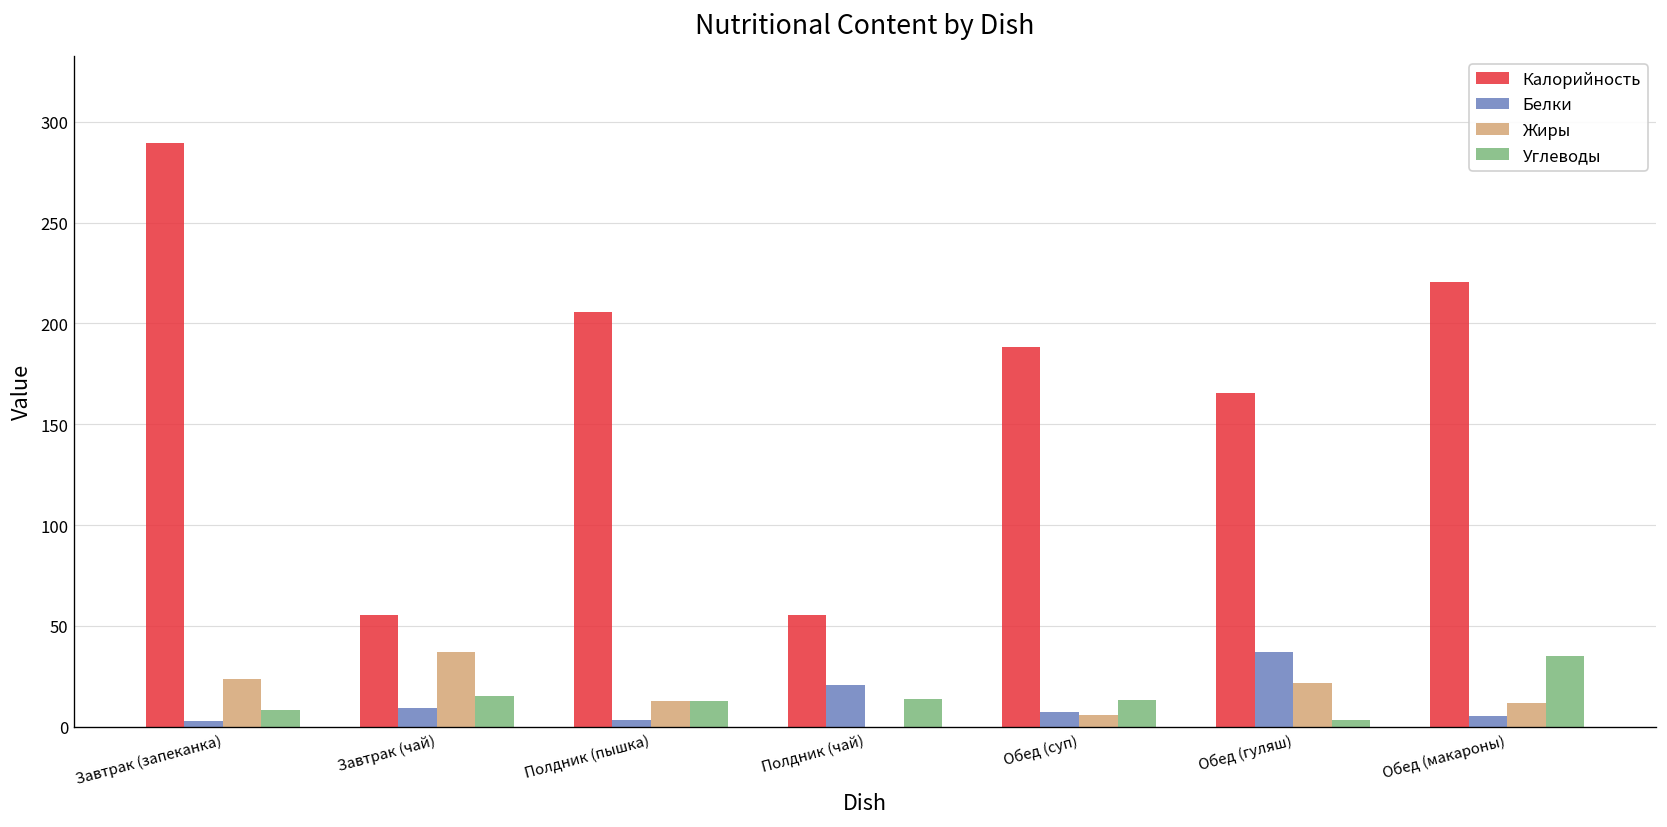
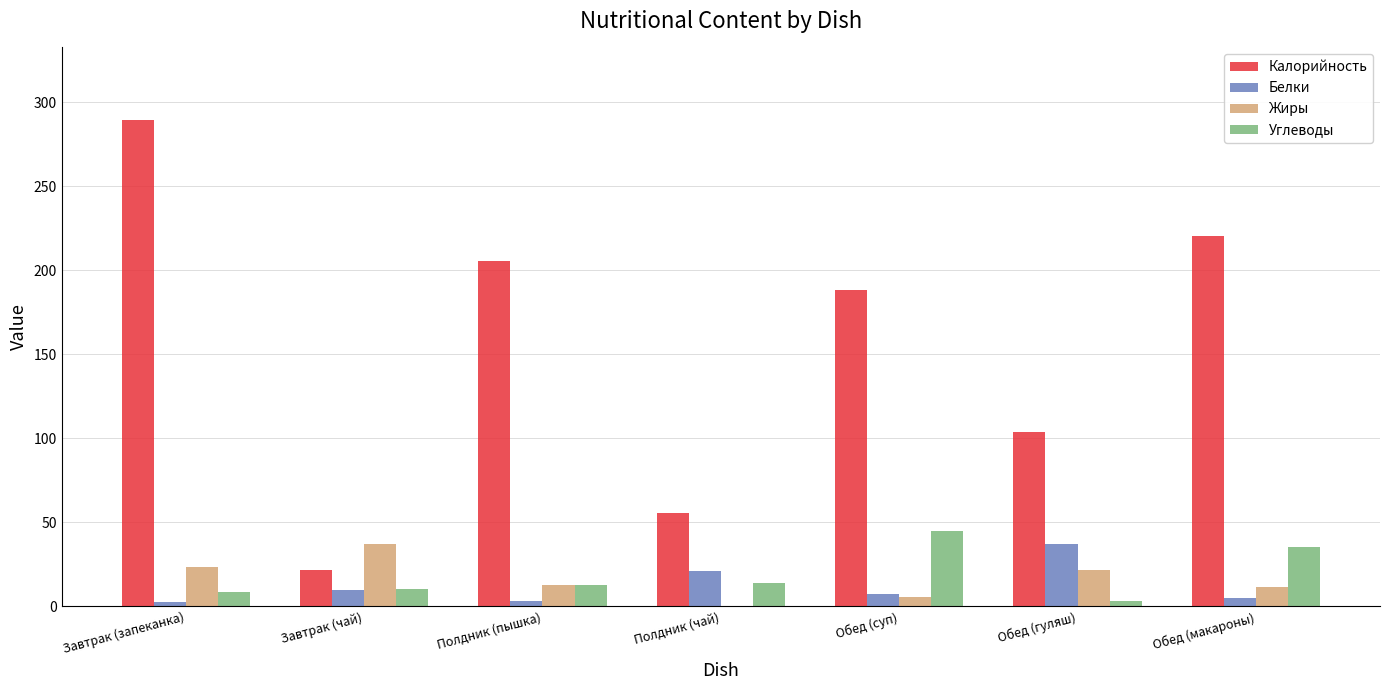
Калорийность, Завтрак (чай): 56 -> 22
Углеводы, Завтрак (чай): 15 -> 10
Углеводы, Обед (суп): 13 -> 45
Калорийность, Обед (гуляш): 166 -> 104
